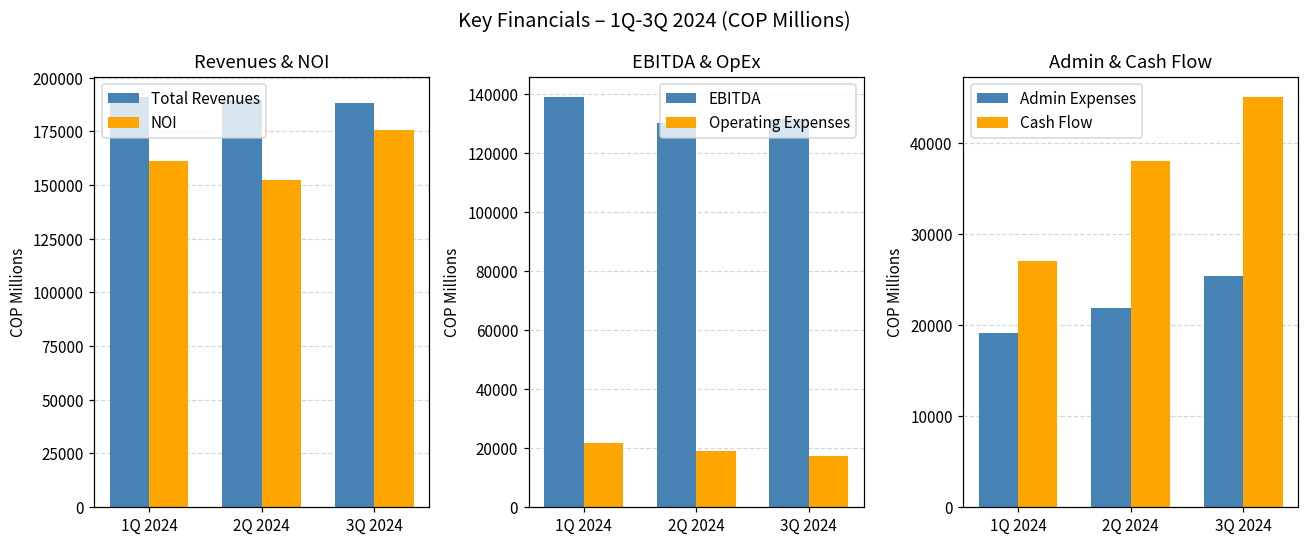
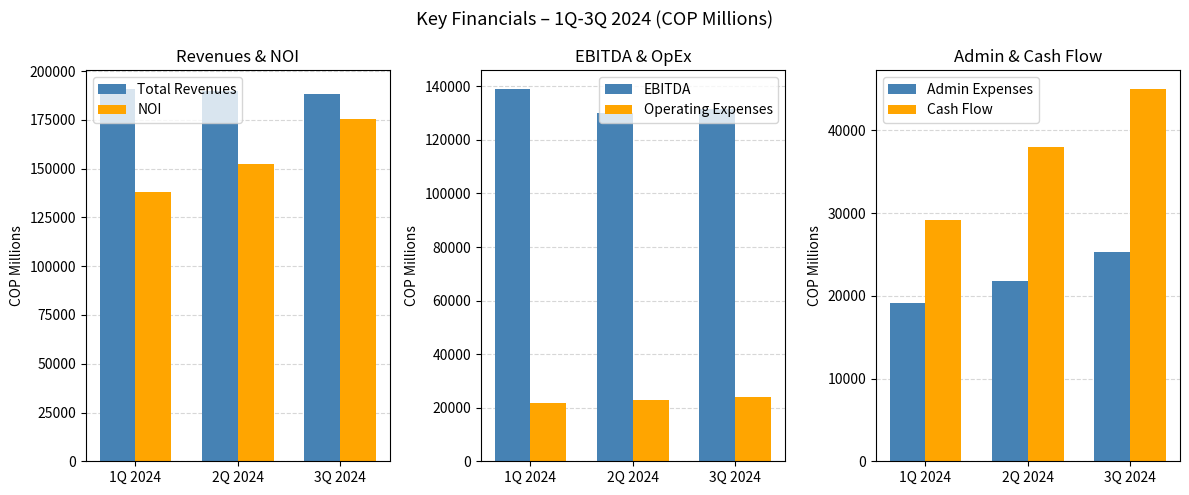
Revenues & NOI, NOI, 1Q 2024: 161000 -> 138000
EBITDA & OpEx, Operating Expenses, 2Q 2024: 19000 -> 23000
EBITDA & OpEx, Operating Expenses, 3Q 2024: 17000 -> 24000
Admin & Cash Flow, Cash Flow, 1Q 2024: 27000 -> 29000
